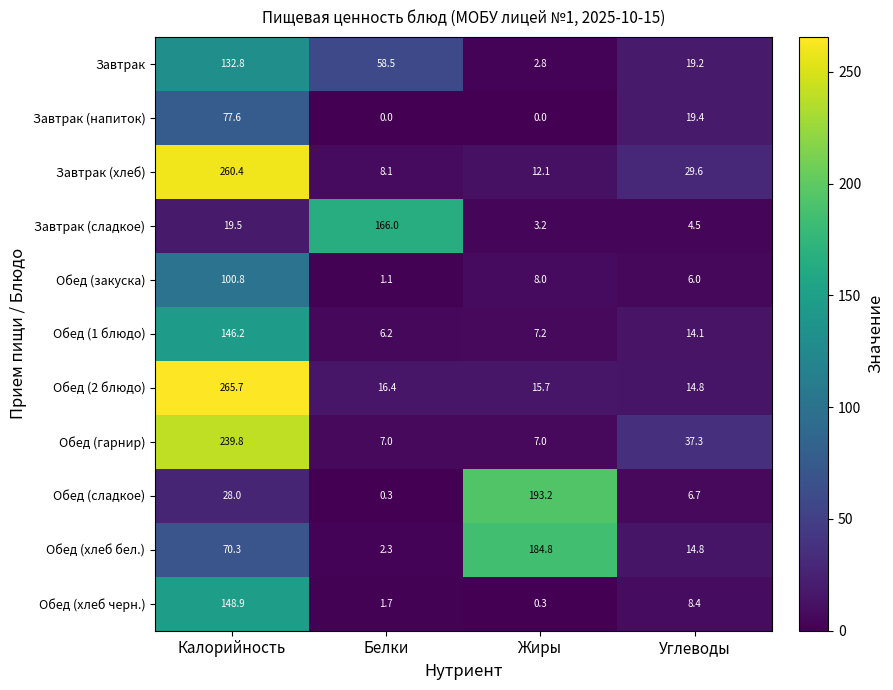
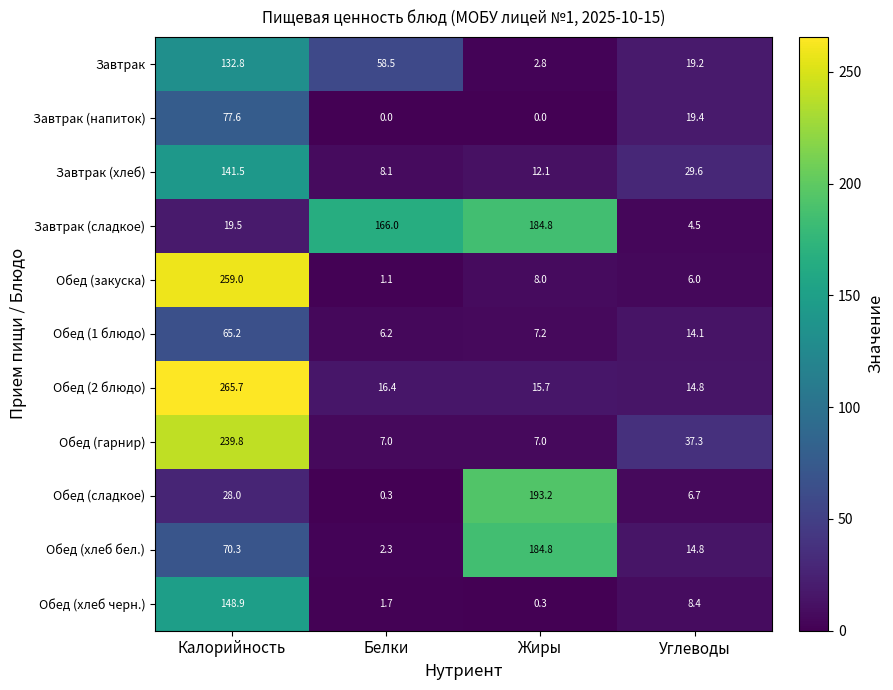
Завтрак (хлеб), Калорийность: 260.4 -> 141.5
Завтрак (сладкое), Жиры: 3.2 -> 184.8
Обед (закуска), Калорийность: 100.8 -> 259.0
Обед (1 блюдо), Калорийность: 146.2 -> 65.2
